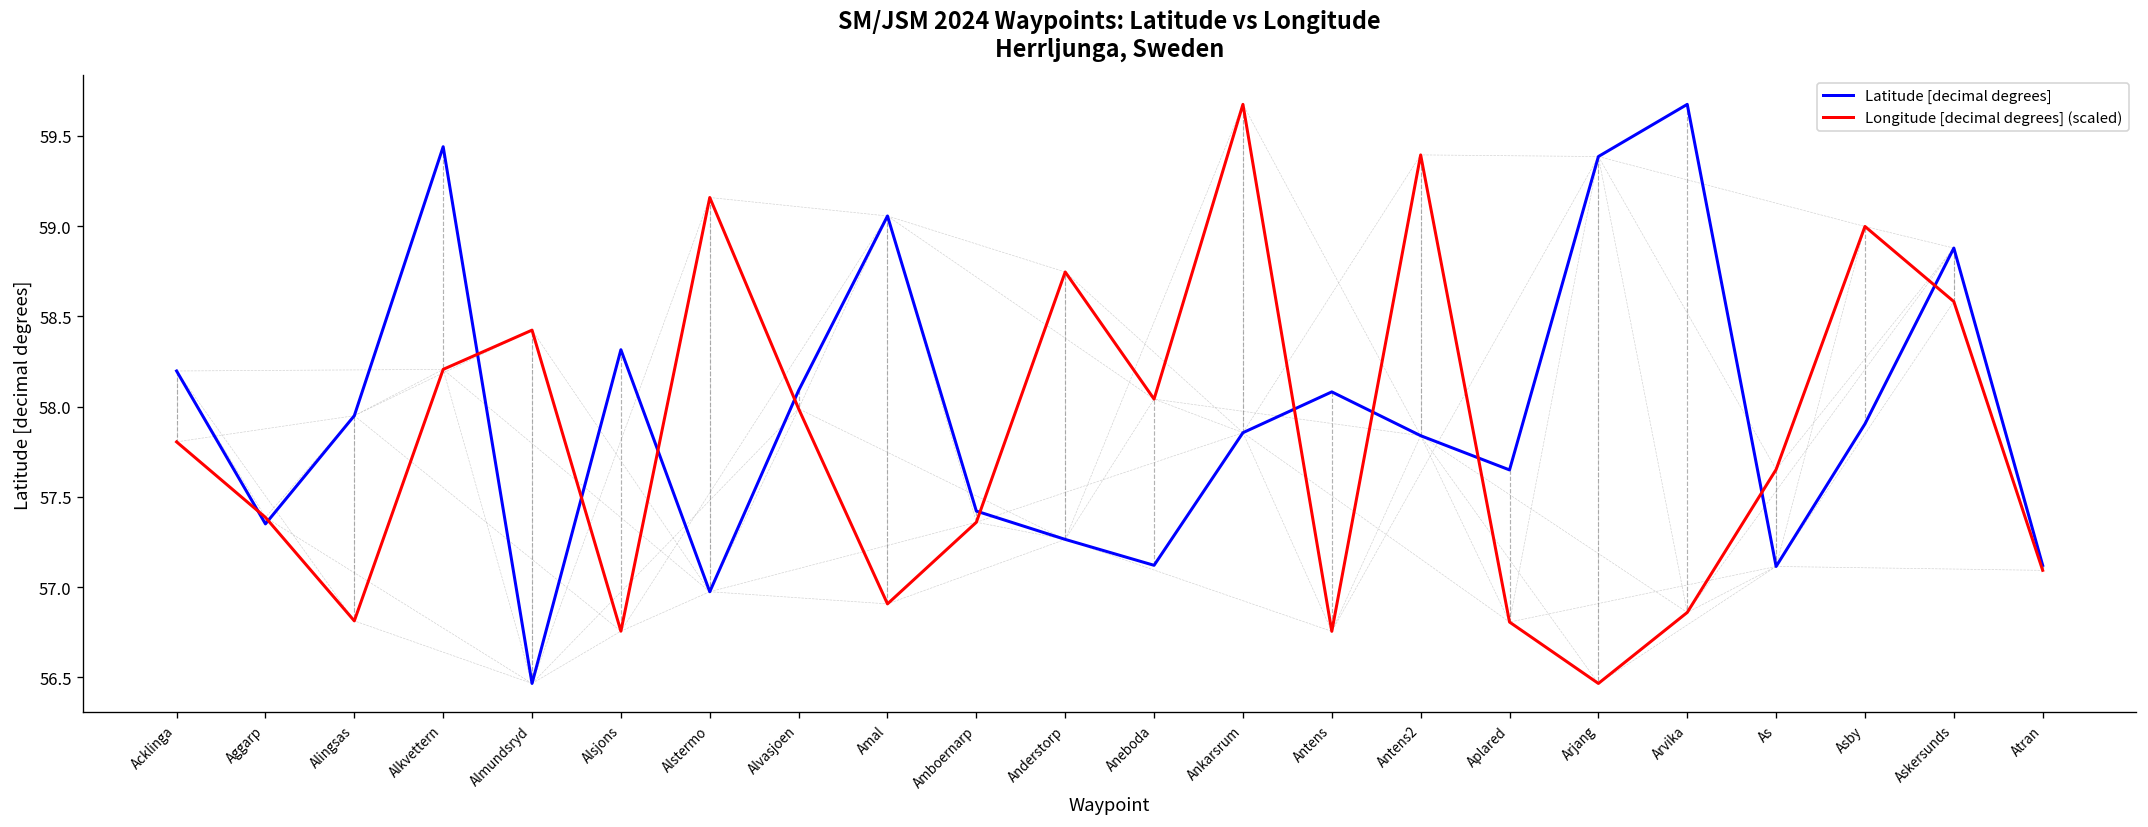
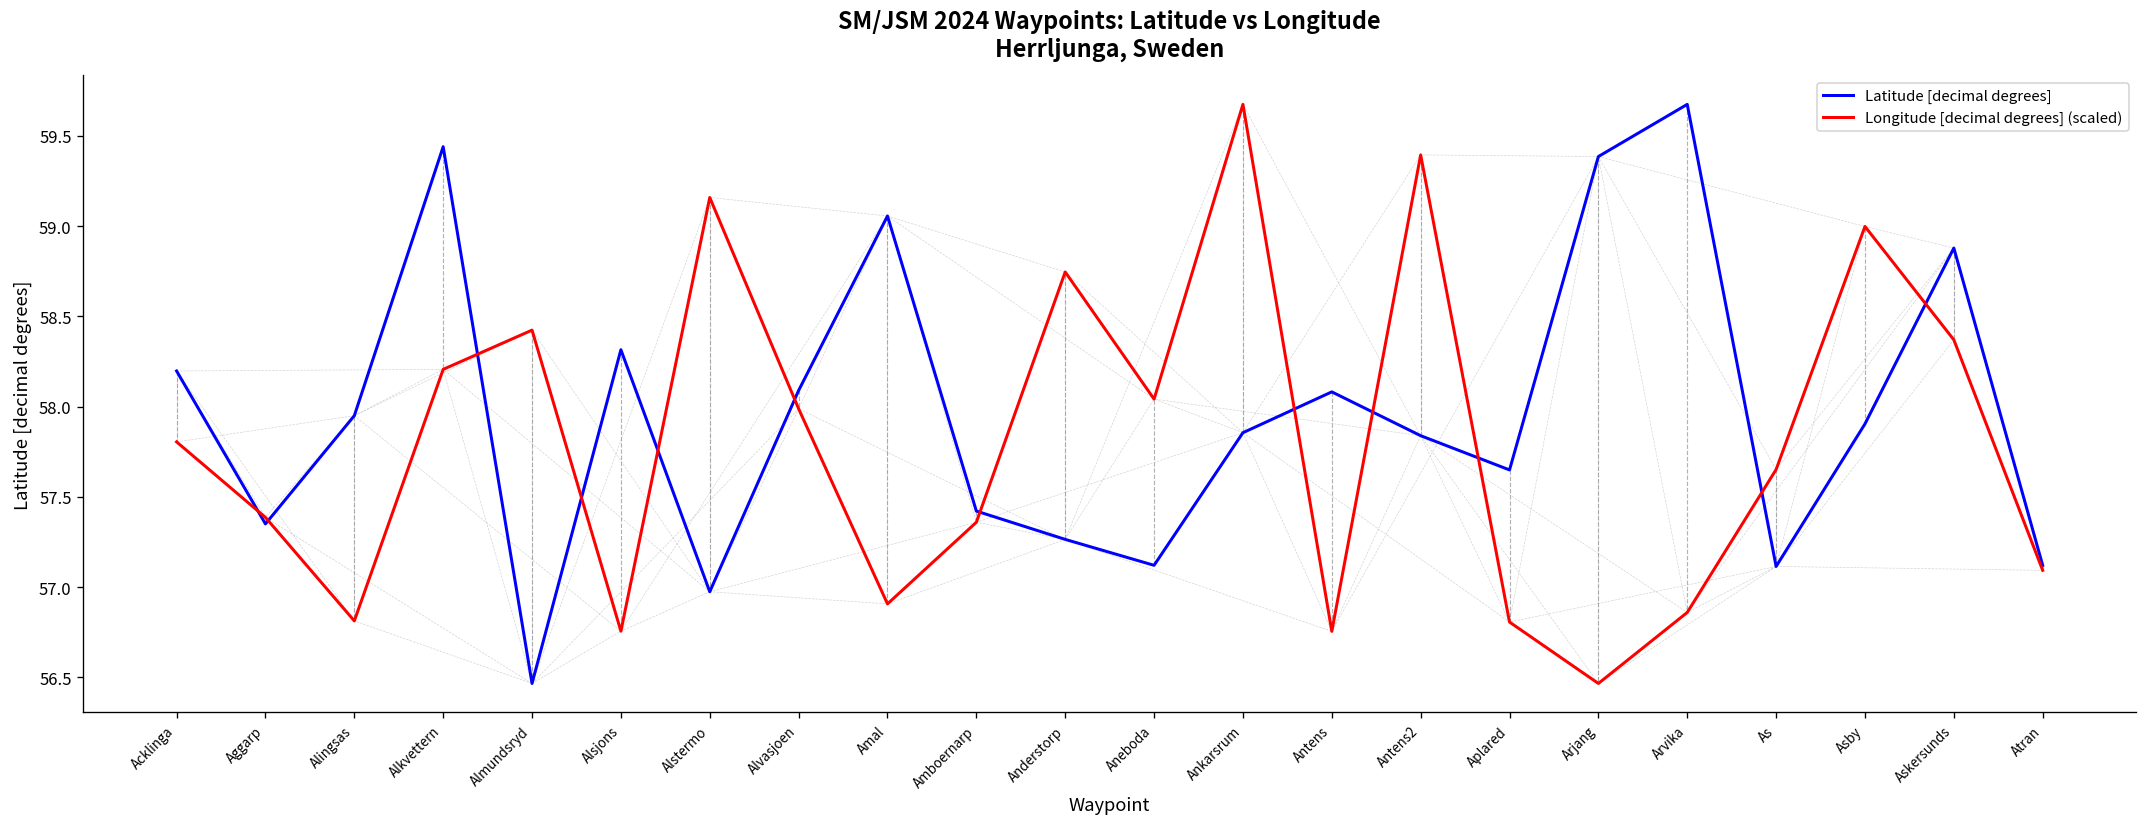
Longitude [decimal degrees] (scaled), Askersunds: 58.58 -> 58.37
